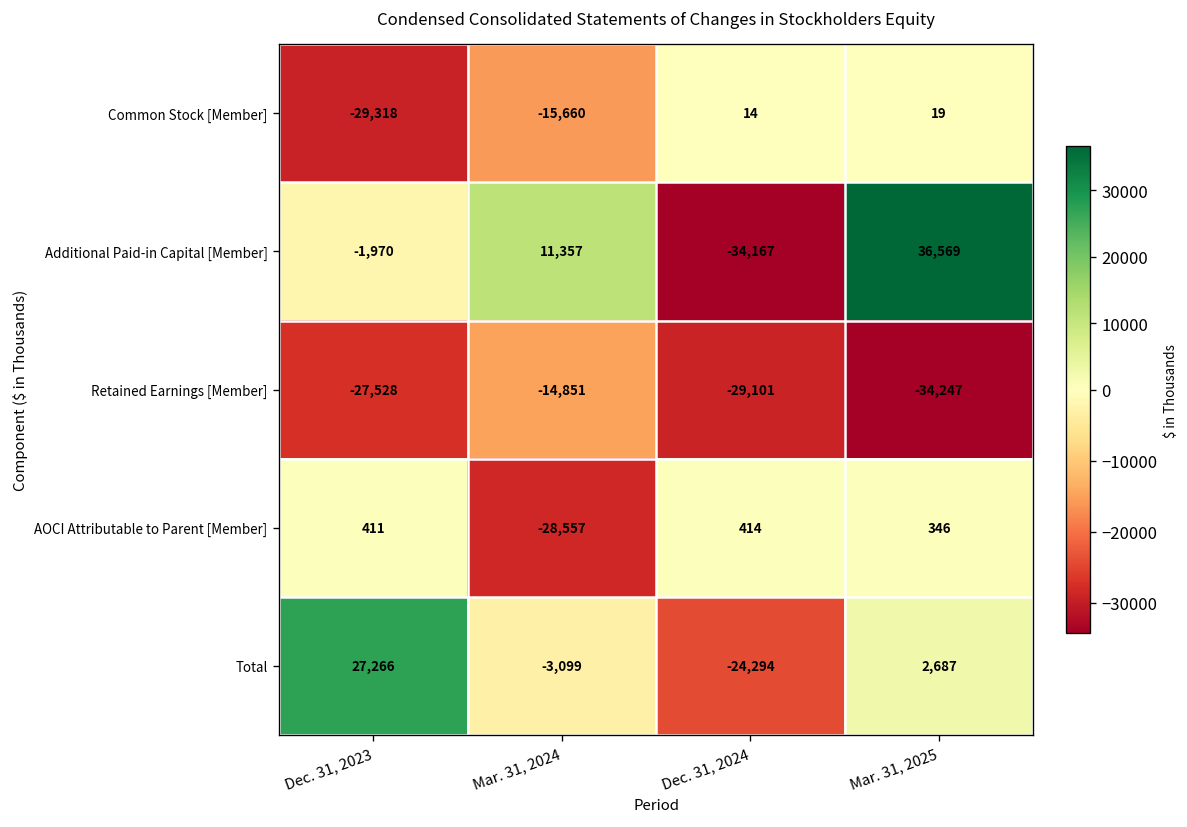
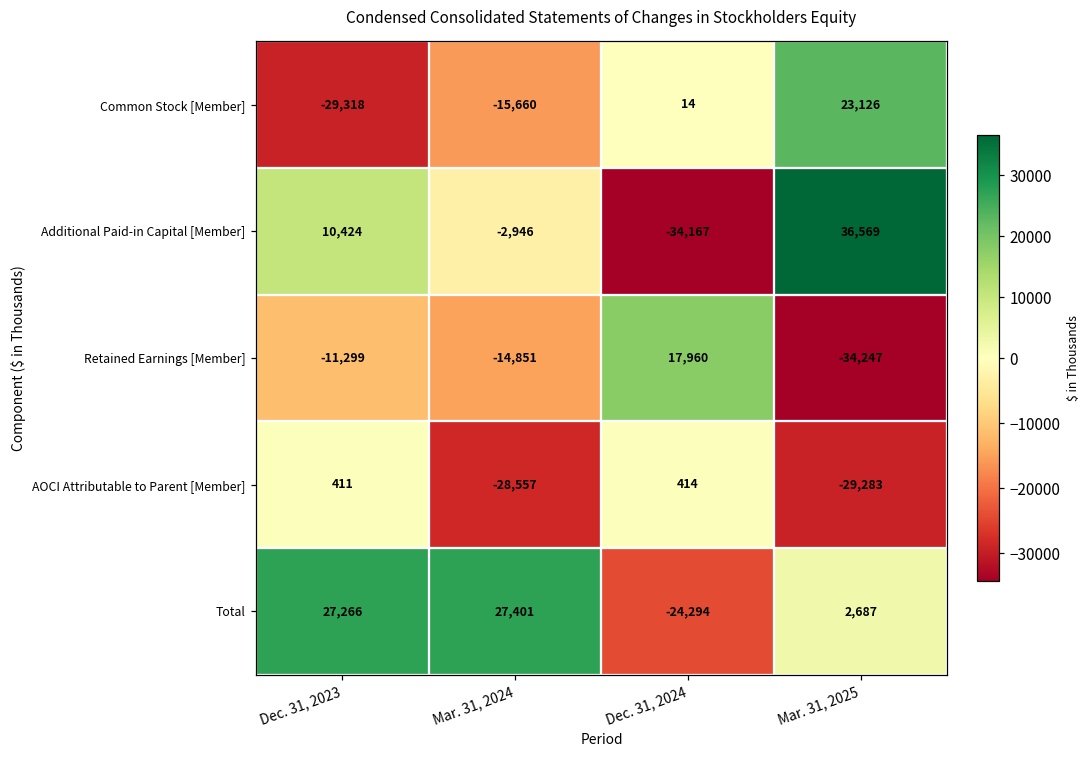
Common Stock [Member], Mar. 31, 2025: 19 -> 23,126
Additional Paid-in Capital [Member], Dec. 31, 2023: -1,970 -> 10,424
Additional Paid-in Capital [Member], Mar. 31, 2024: 11,357 -> -2,946
Retained Earnings [Member], Dec. 31, 2023: -27,528 -> -11,299
Retained Earnings [Member], Dec. 31, 2024: -29,101 -> 17,960
AOCI Attributable to Parent [Member], Mar. 31, 2025: 346 -> -29,283
Total, Mar. 31, 2024: -3,099 -> 27,401
